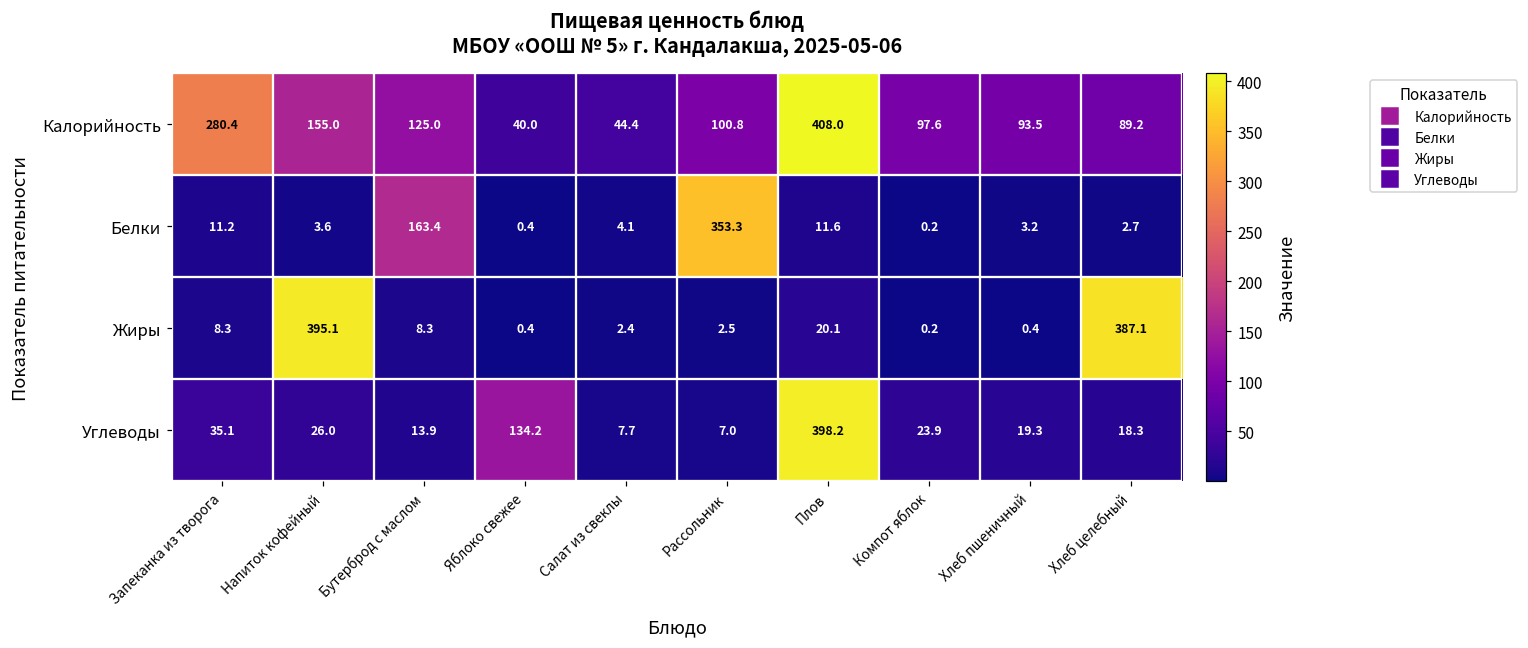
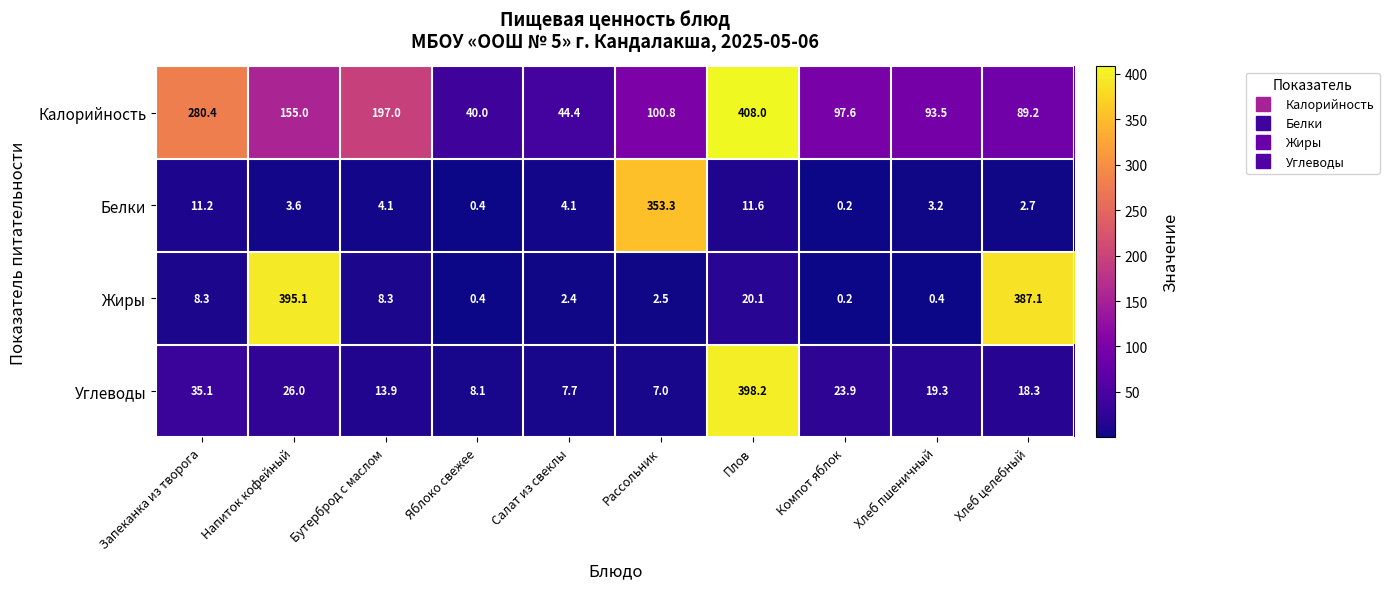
Калорийность, Бутерброд с маслом: 125.0 -> 197.0
Белки, Бутерброд с маслом: 163.4 -> 4.1
Углеводы, Яблоко свежее: 134.2 -> 8.1
